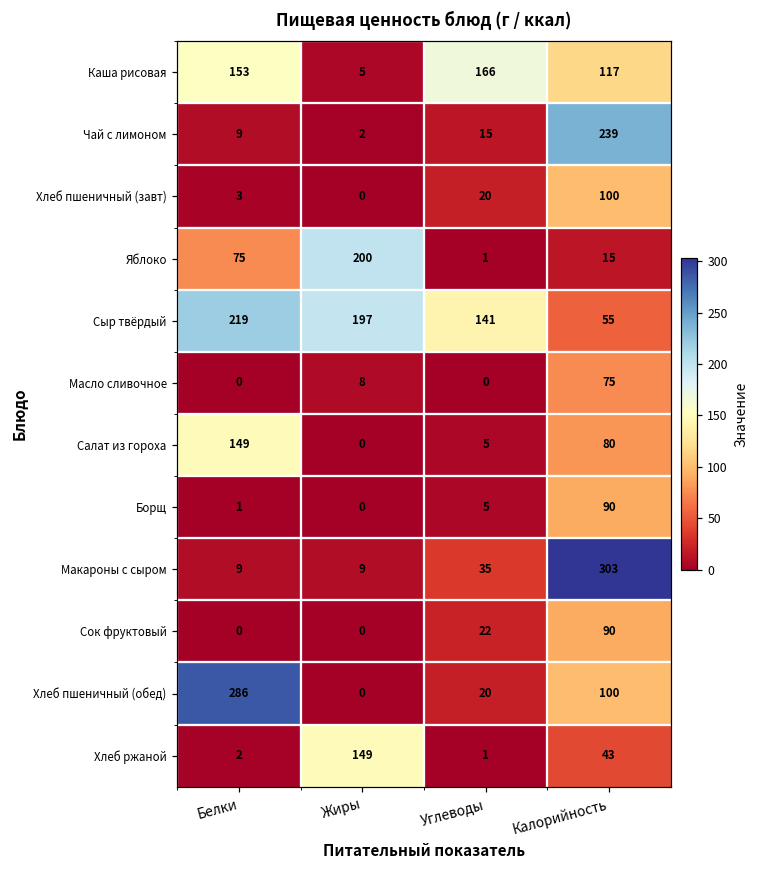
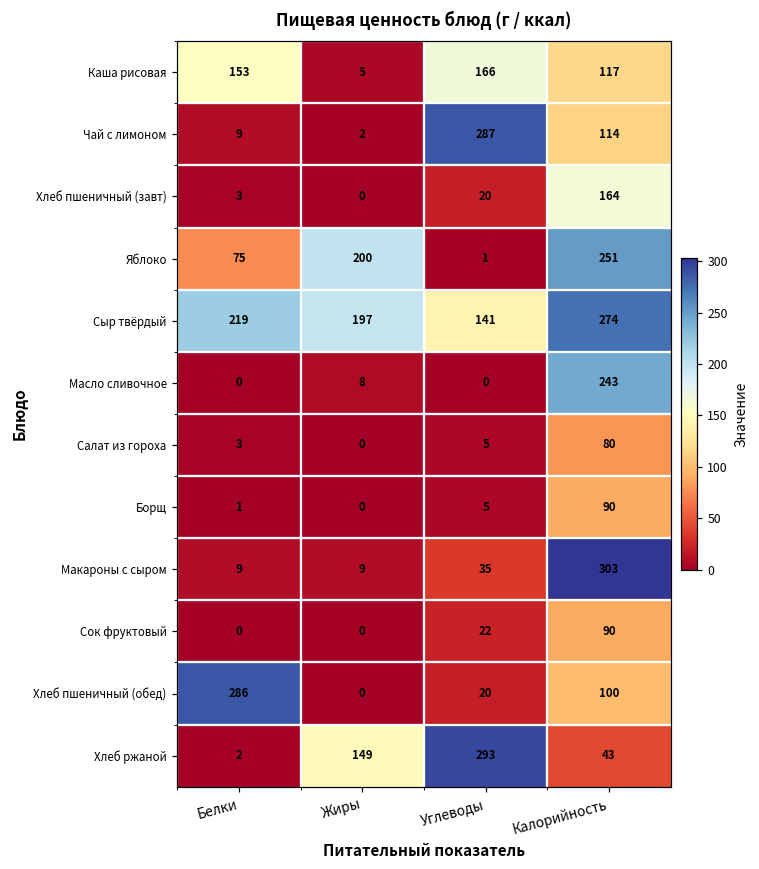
Чай с лимоном, Углеводы: 15 -> 287
Чай с лимоном, Калорийность: 239 -> 114
Хлеб пшеничный (завт), Калорийность: 100 -> 164
Яблоко, Калорийность: 15 -> 251
Сыр твёрдый, Калорийность: 55 -> 274
Масло сливочное, Калорийность: 75 -> 243
Салат из гороха, Белки: 149 -> 3
Хлеб ржаной, Углеводы: 1 -> 293
